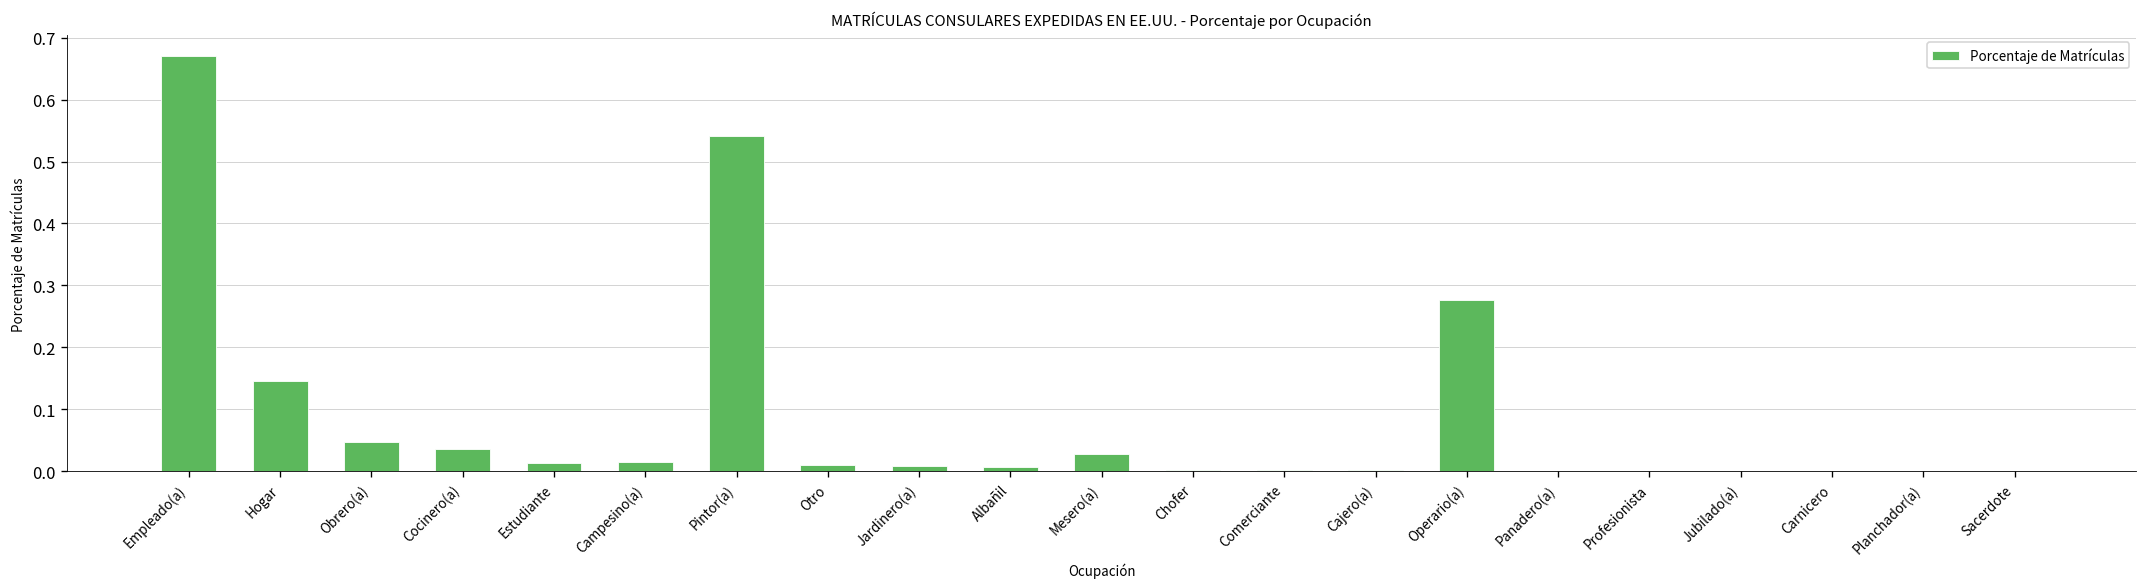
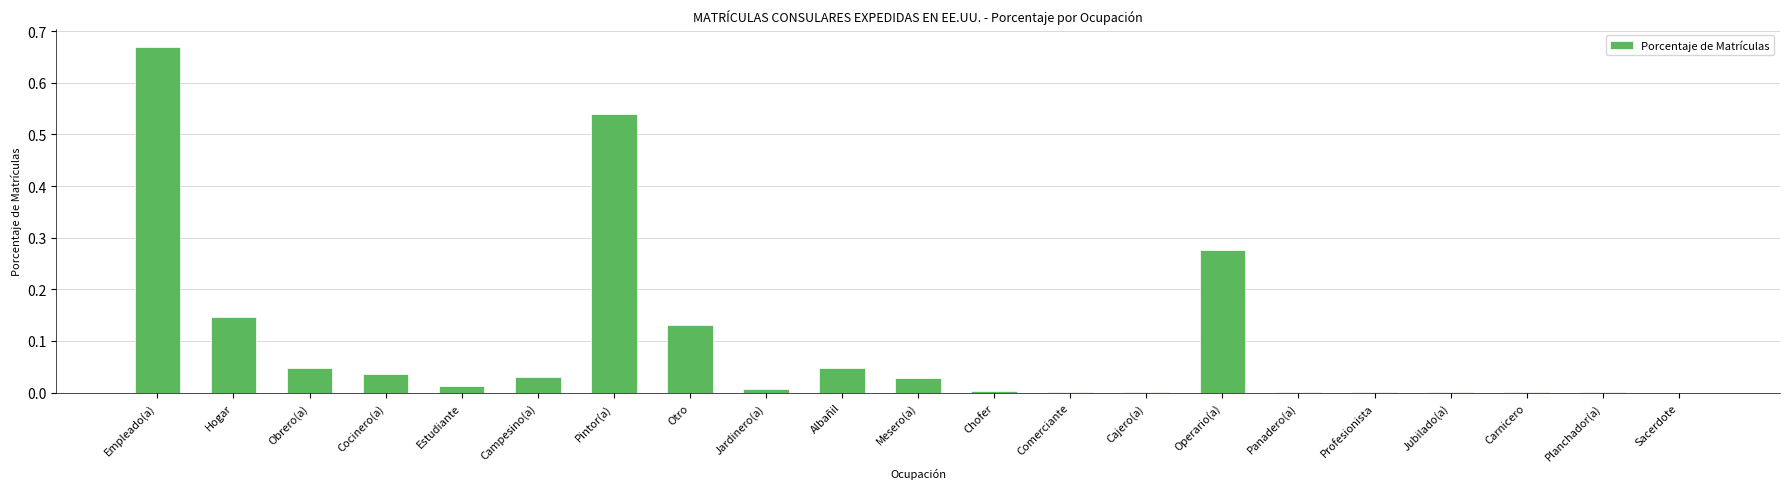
Campesino(a): 0.01 -> 0.03
Otro: 0.01 -> 0.13
Albañil: 0.01 -> 0.05
